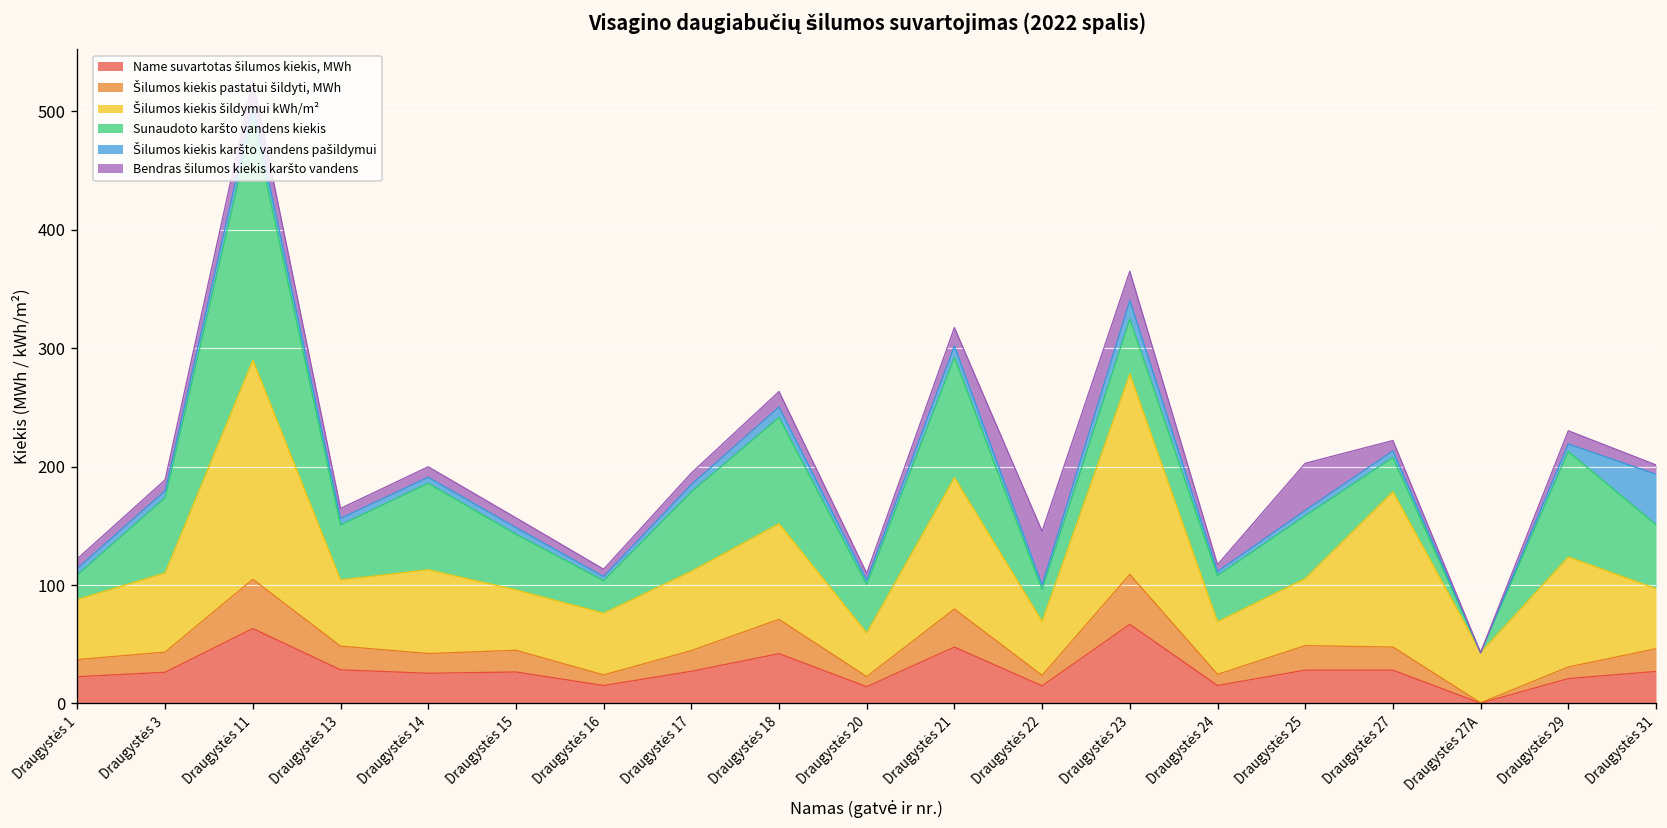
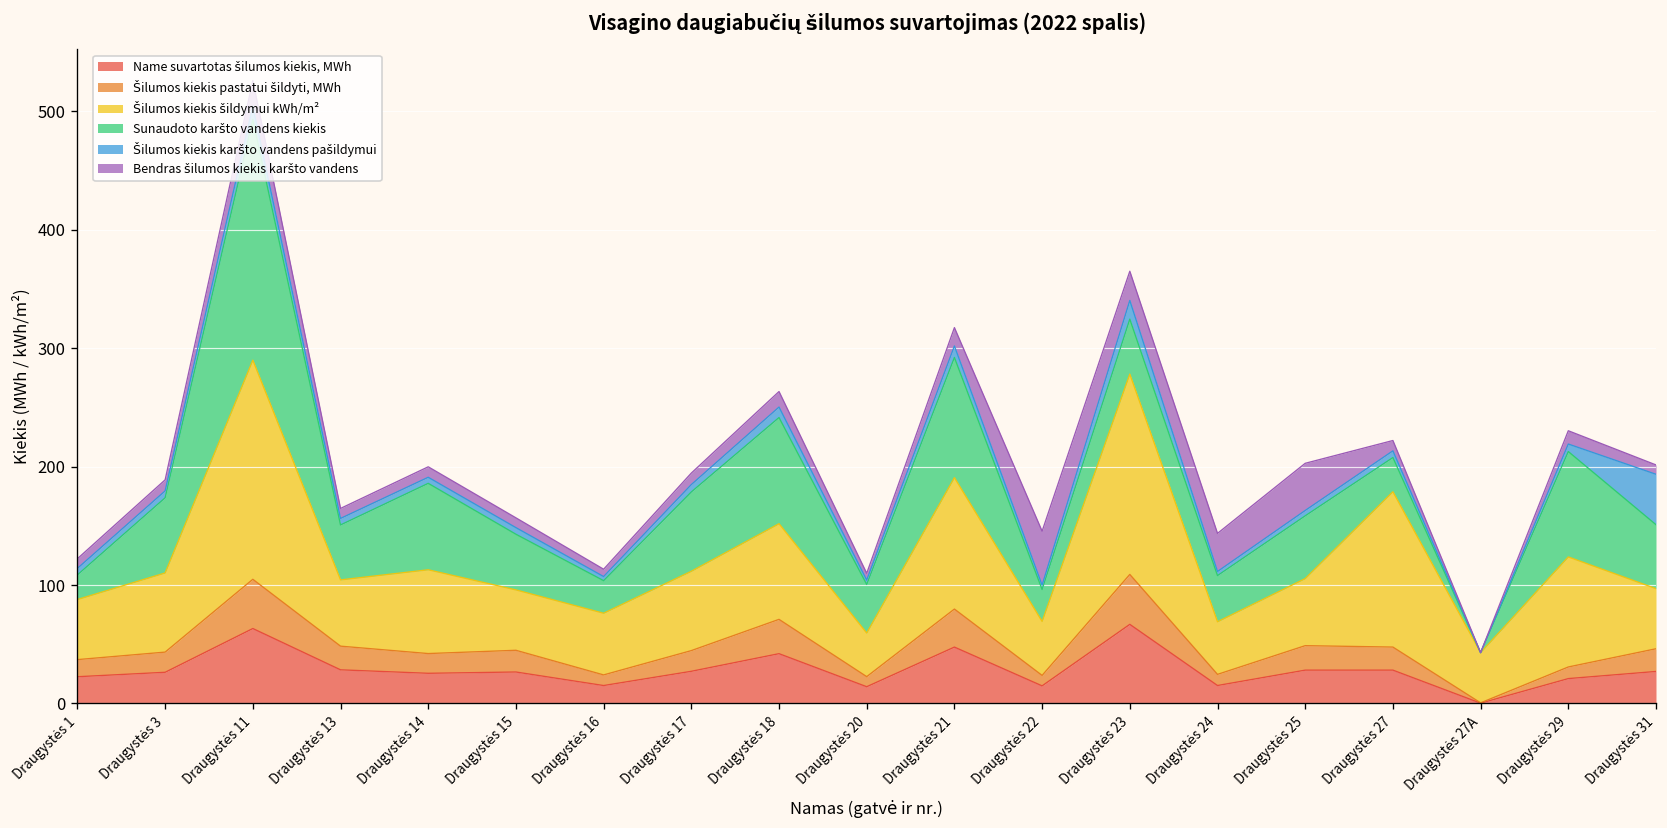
Bendras šilumos kiekis karšto vandens, Draugystės 24: 10 -> 30
